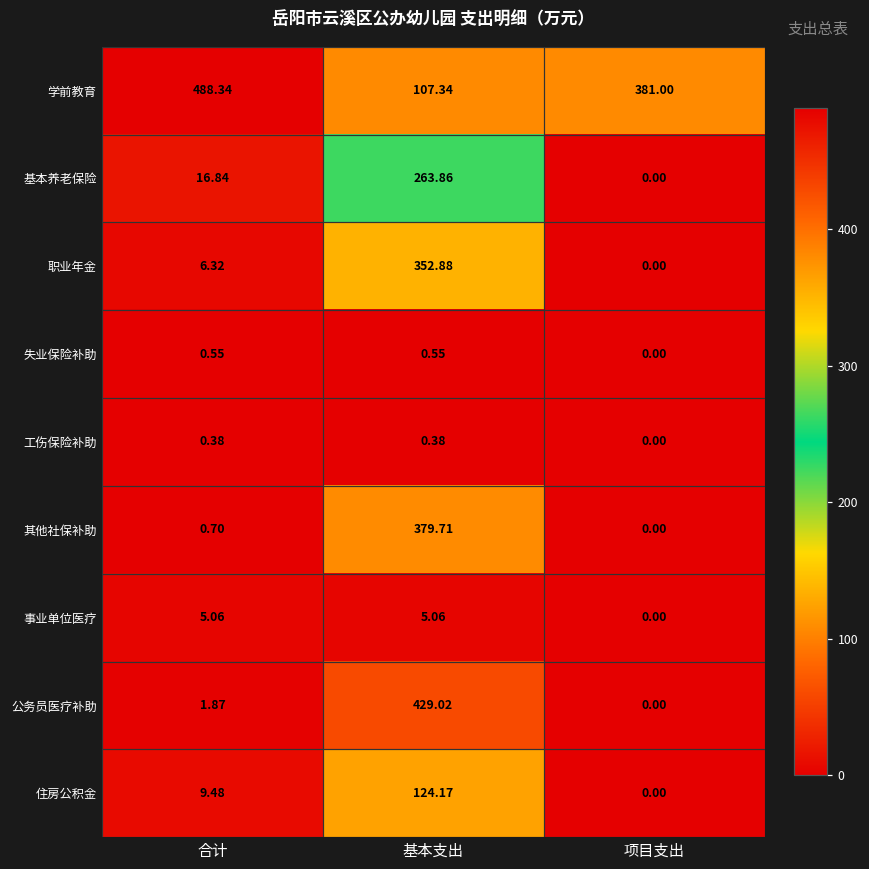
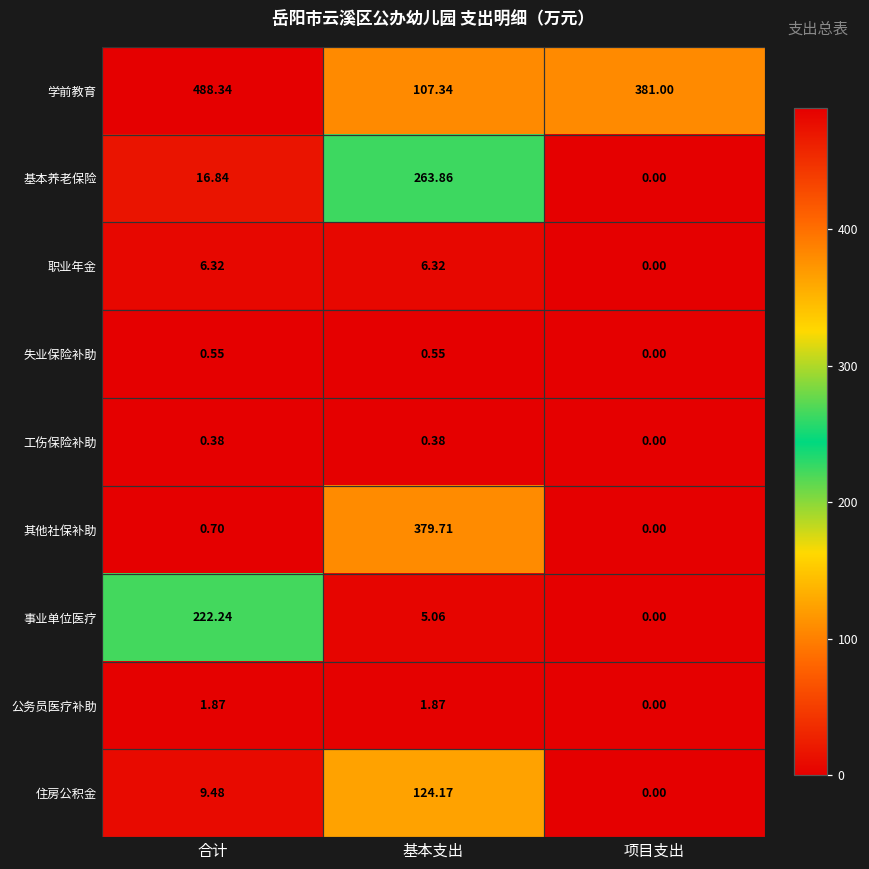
职业年金, 基本支出: 352.88 -> 6.32
事业单位医疗, 合计: 5.06 -> 222.24
公务员医疗补助, 基本支出: 429.02 -> 1.87
